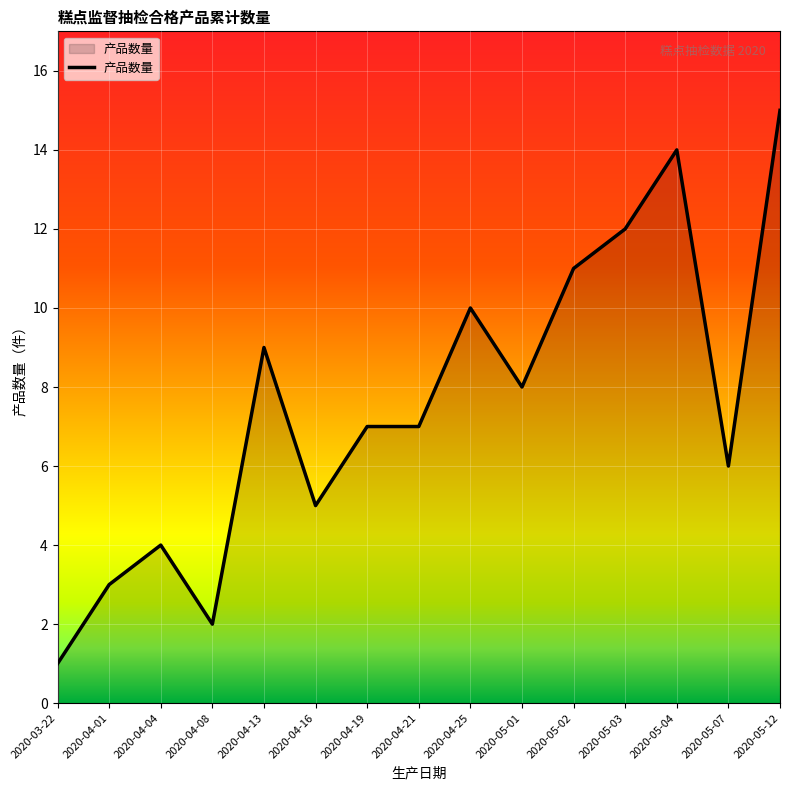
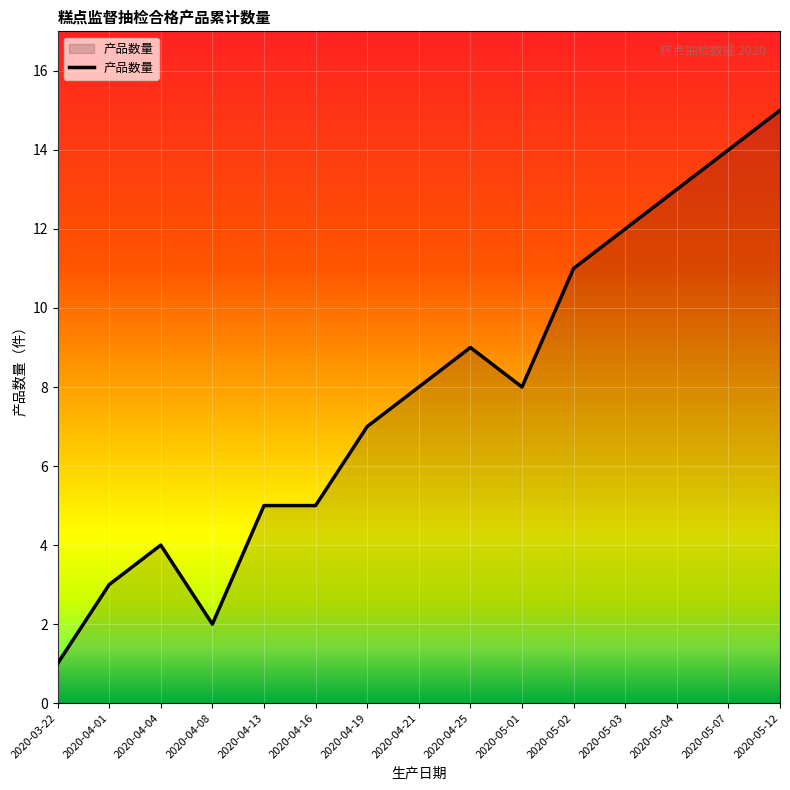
2020-04-13: 9 -> 5
2020-04-21: 7 -> 8
2020-04-25: 10 -> 9
2020-05-04: 14 -> 13
2020-05-07: 6 -> 14
